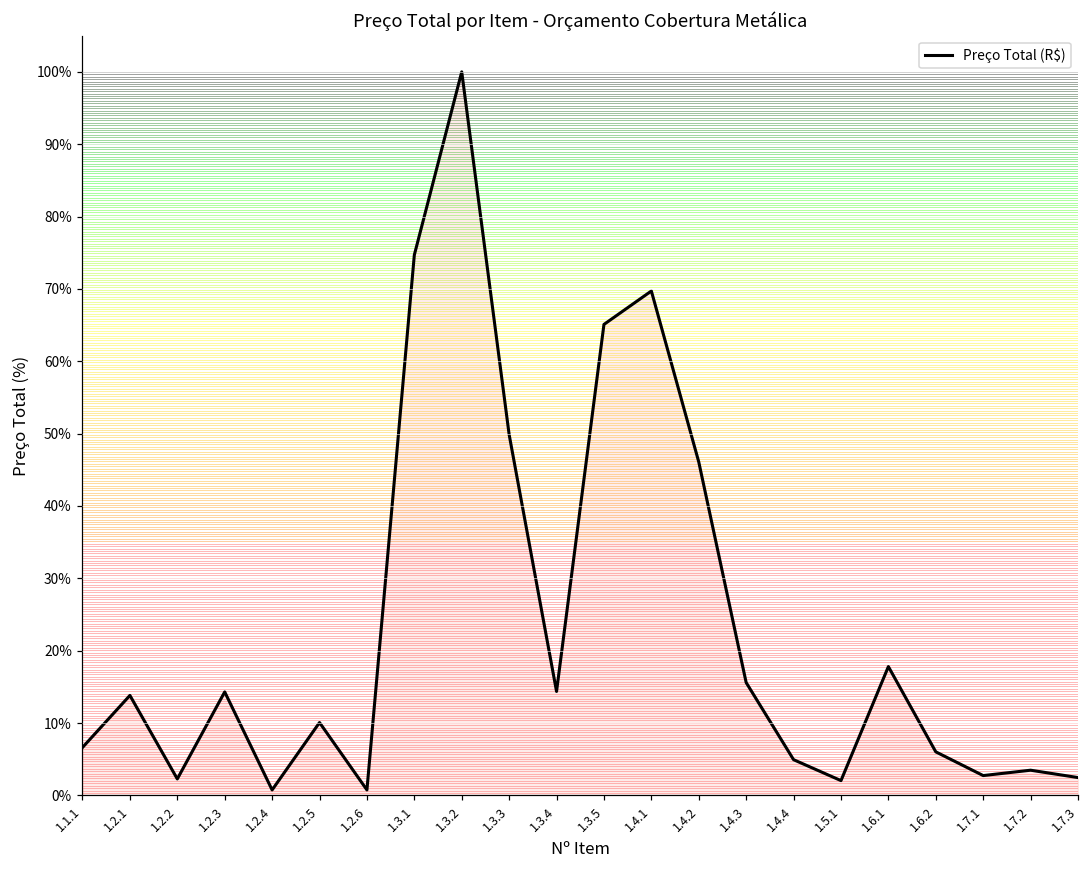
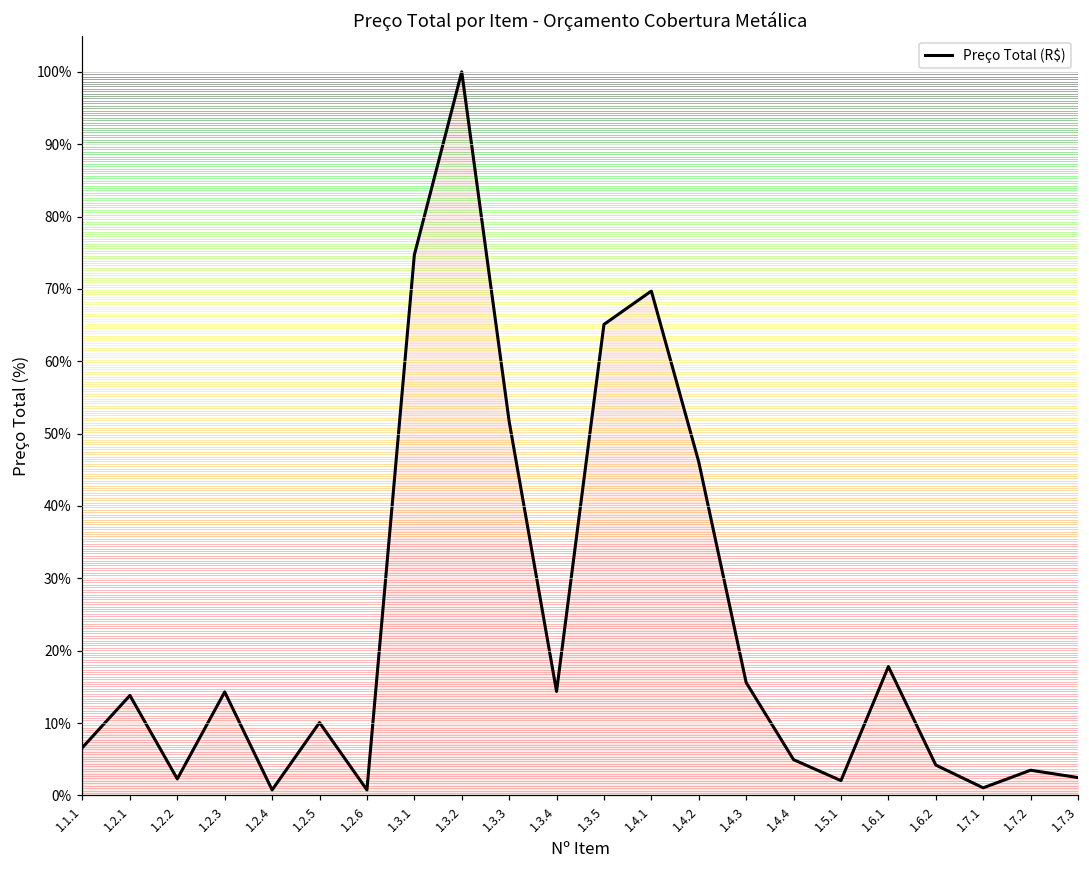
1.3.3: 50% -> 52%
1.6.2: 6% -> 4%
1.7.1: 3% -> 1%
